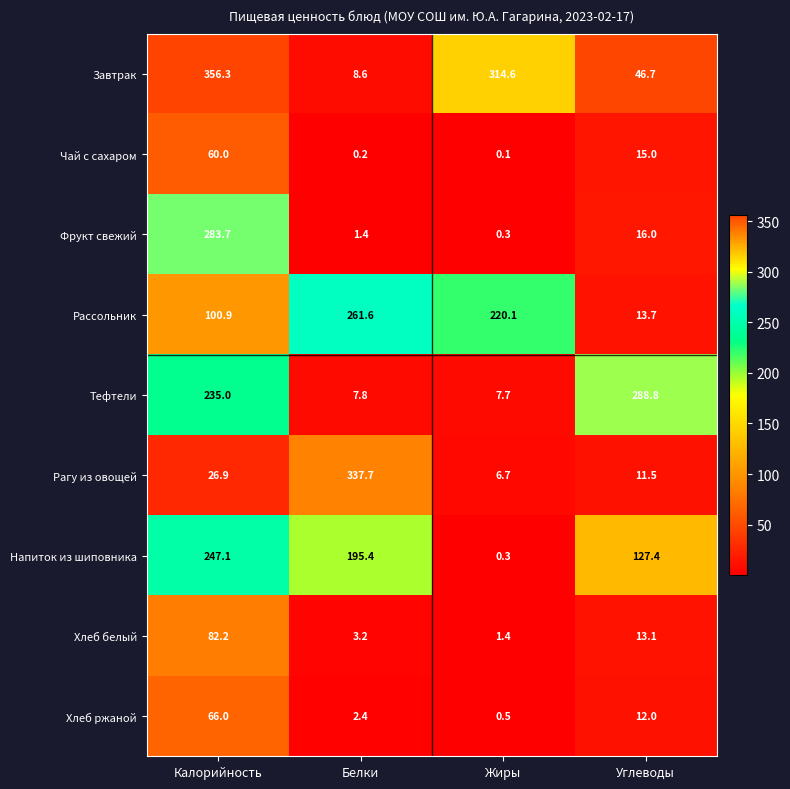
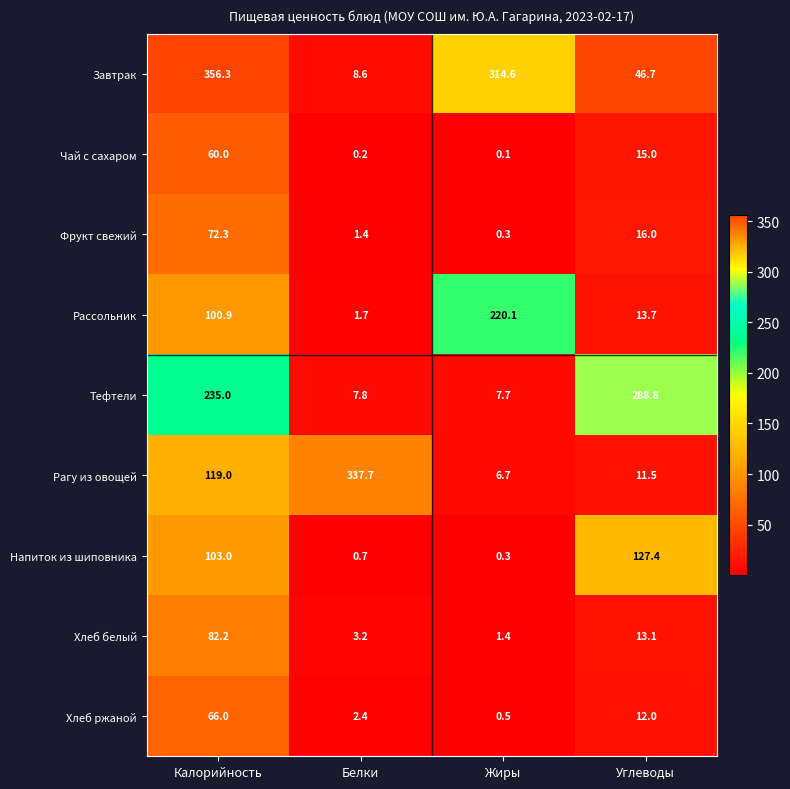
Фрукт свежий, Калорийность: 283.7 -> 72.3
Рассольник, Белки: 261.6 -> 1.7
Рагу из овощей, Калорийность: 26.9 -> 119.0
Напиток из шиповника, Калорийность: 247.1 -> 103.0
Напиток из шиповника, Белки: 195.4 -> 0.7
